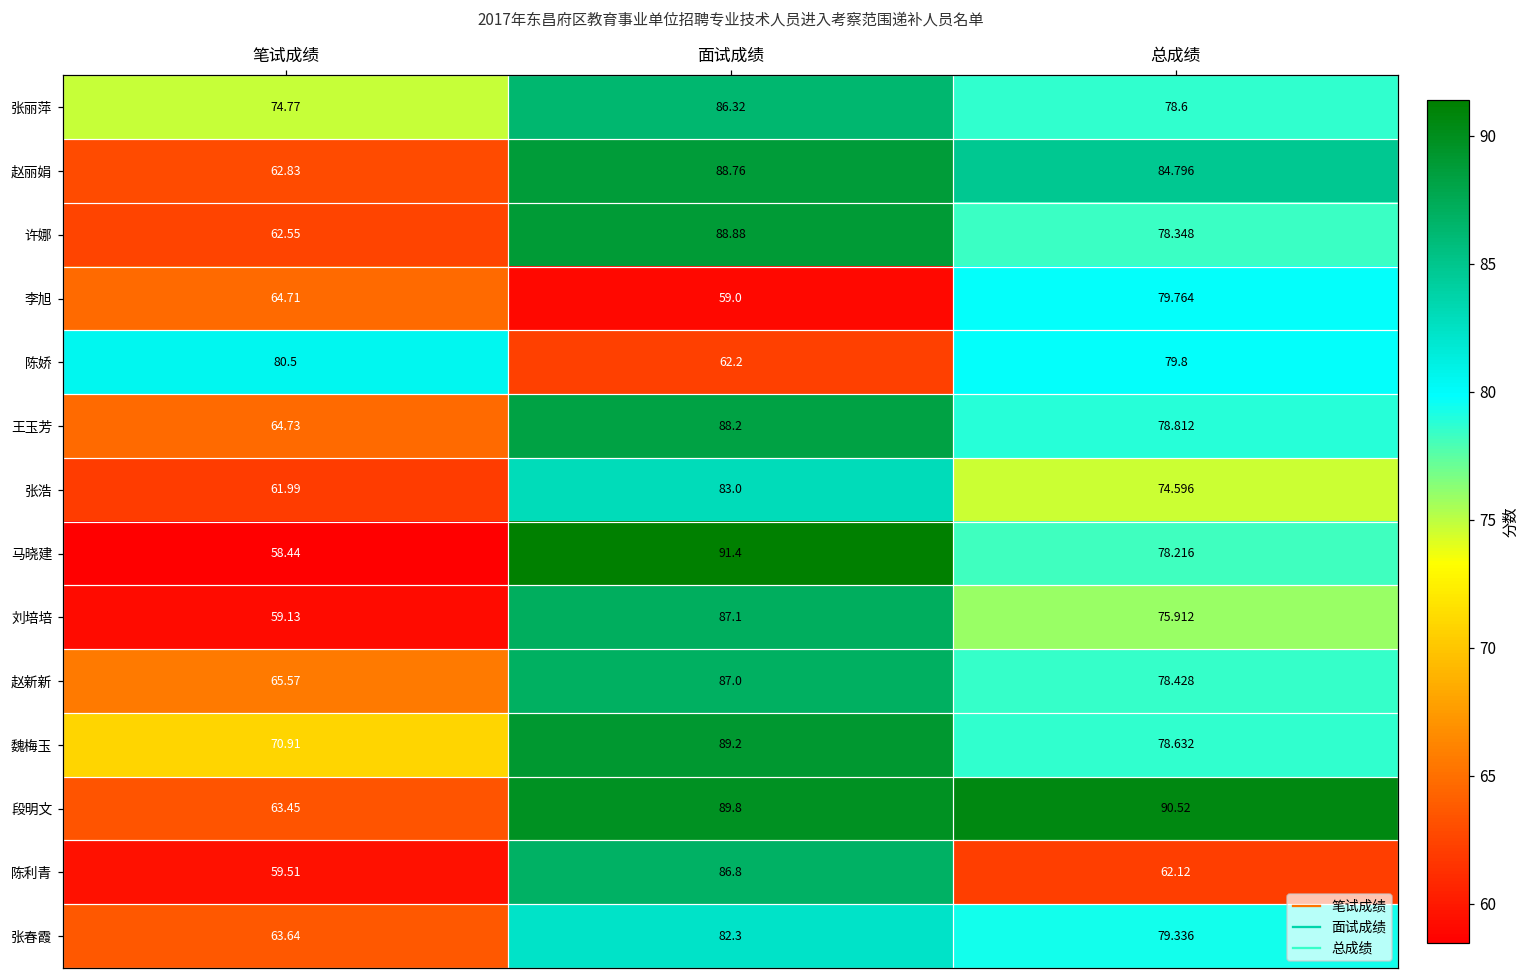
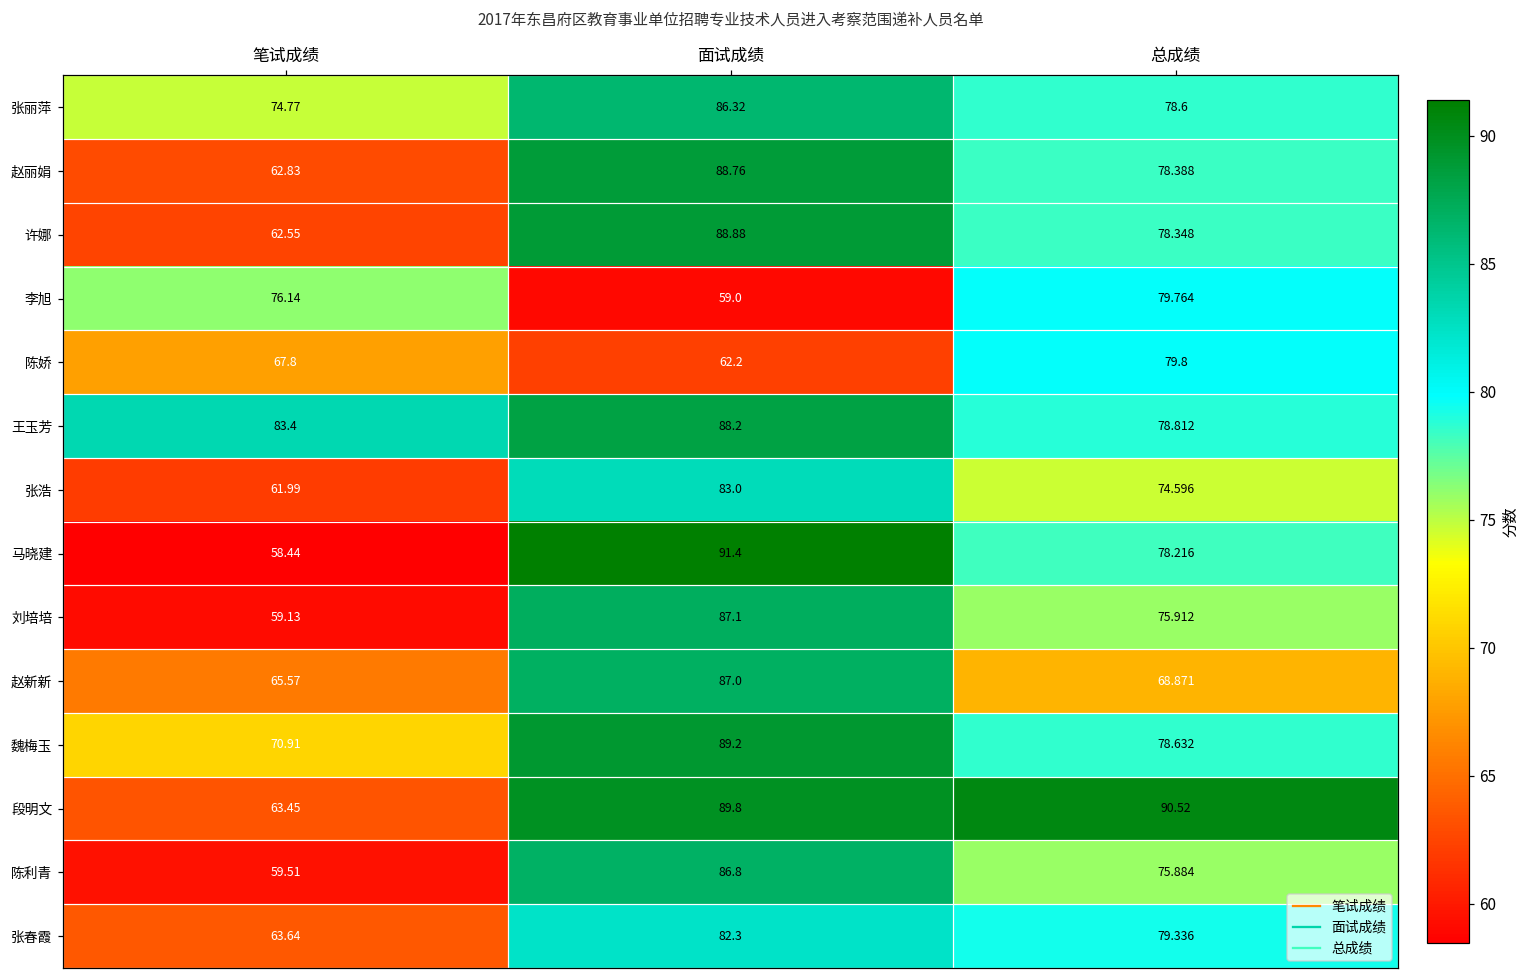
赵丽娟, 总成绩: 84.796 -> 78.388
李旭, 笔试成绩: 64.71 -> 76.14
陈娇, 笔试成绩: 80.5 -> 67.8
王玉芳, 笔试成绩: 64.73 -> 83.4
赵新新, 总成绩: 78.428 -> 68.871
陈利青, 总成绩: 62.12 -> 75.884
